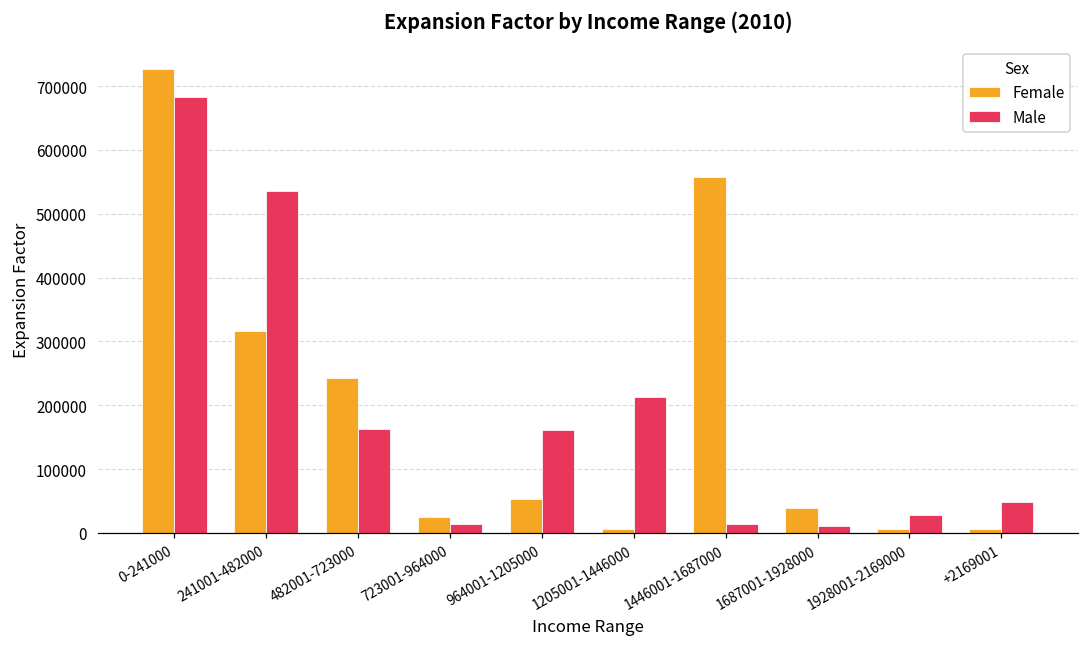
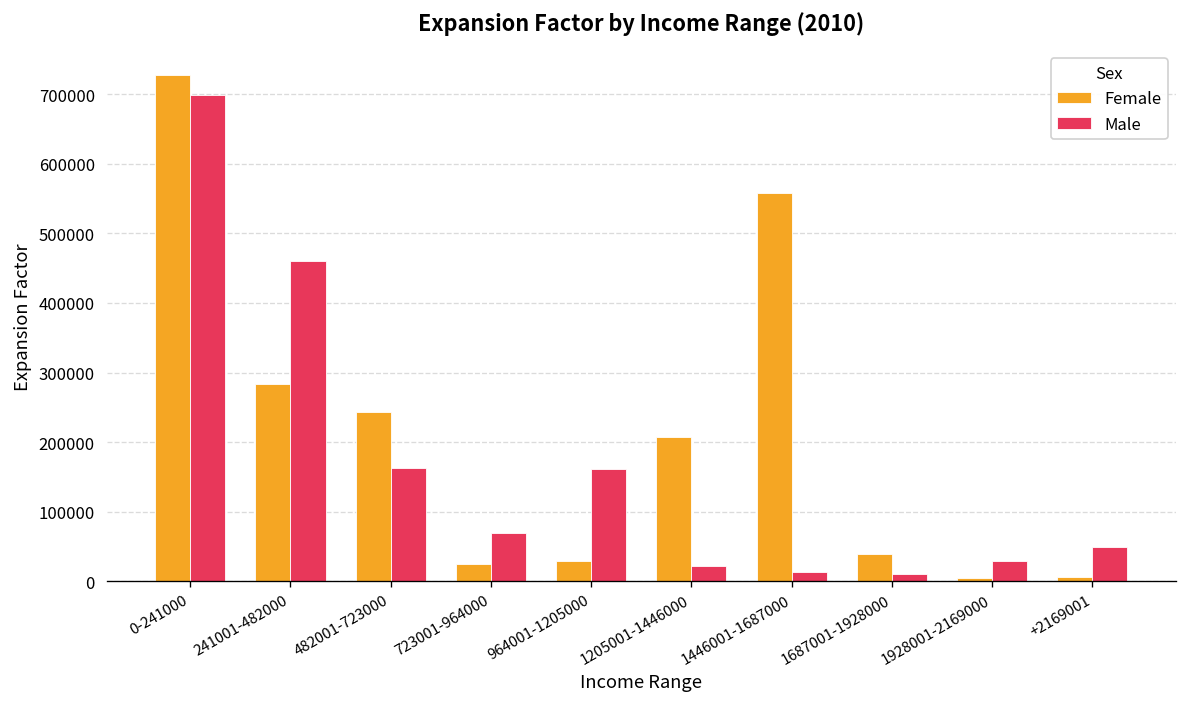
Male, 0-241000: 680000 -> 700000
Female, 241001-482000: 320000 -> 280000
Male, 241001-482000: 540000 -> 460000
Male, 723001-964000: 10000 -> 70000
Female, 964001-1205000: 50000 -> 30000
Female, 1205001-1446000: 10000 -> 210000
Male, 1205001-1446000: 210000 -> 20000
